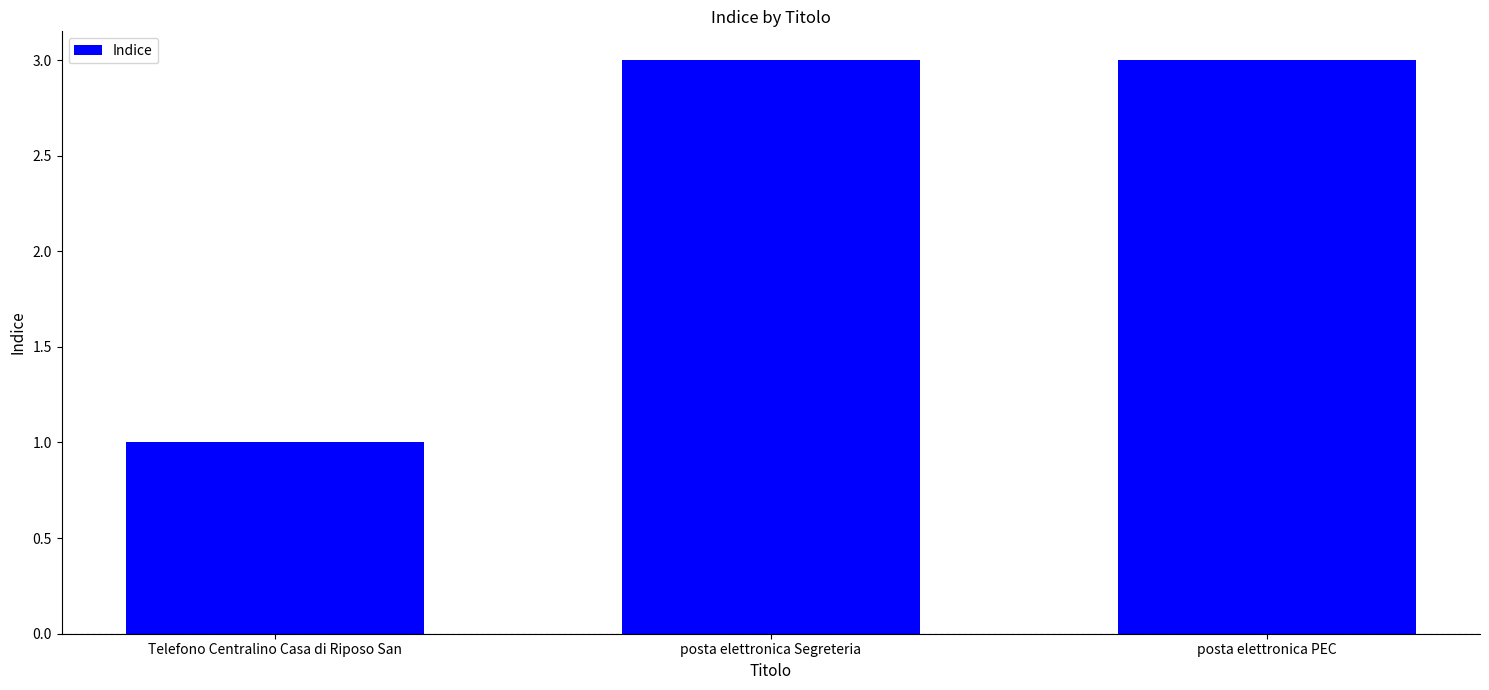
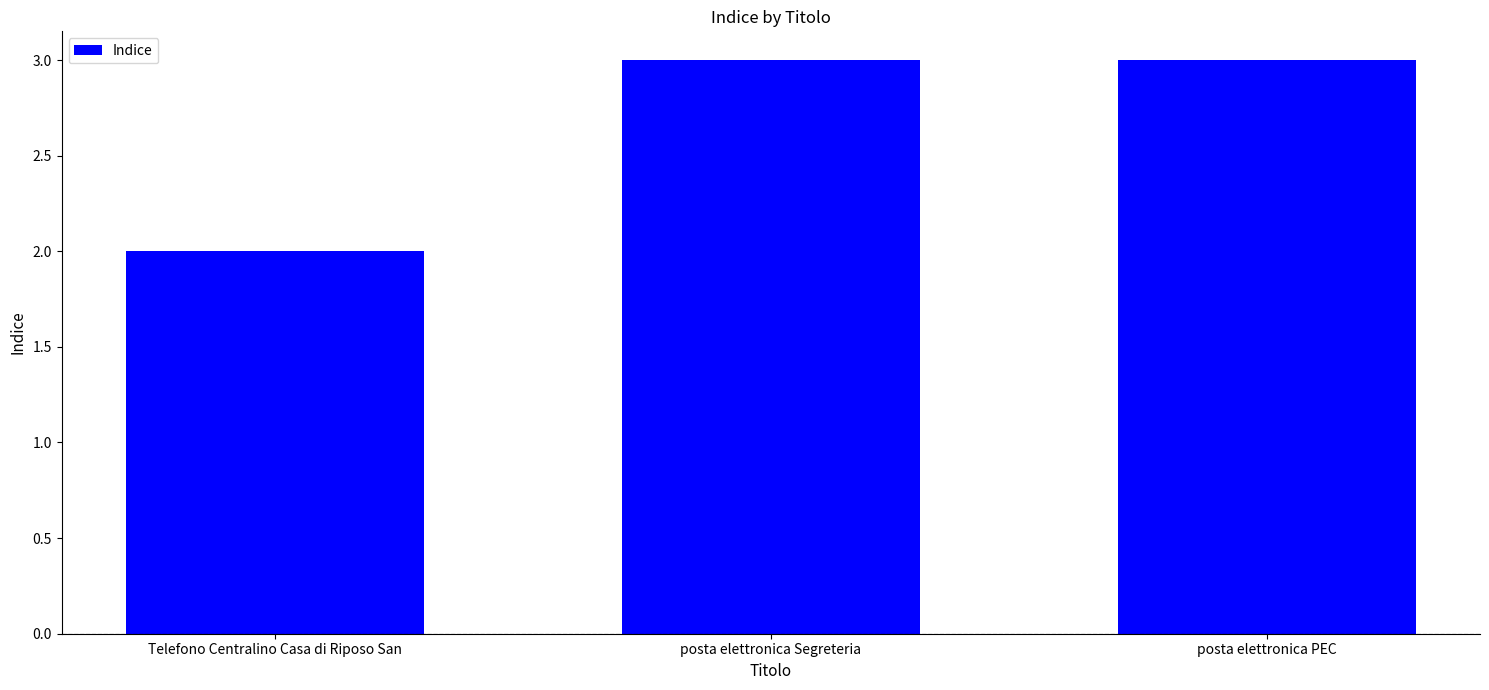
Telefono Centralino Casa di Riposo San: 1 -> 2
